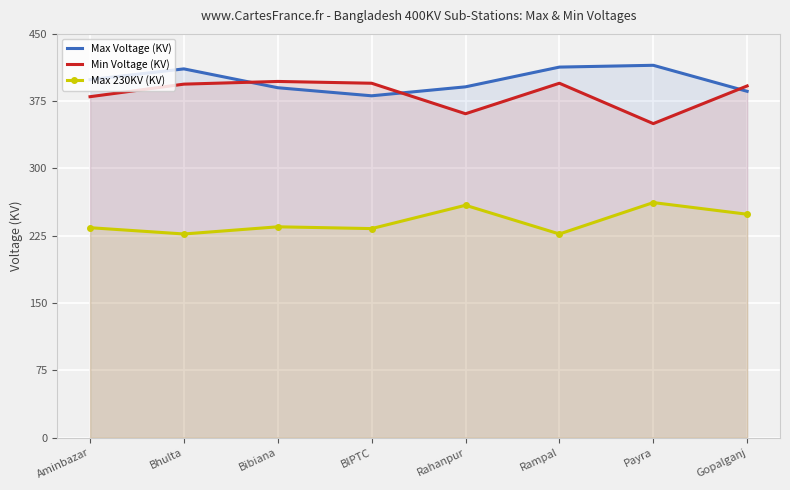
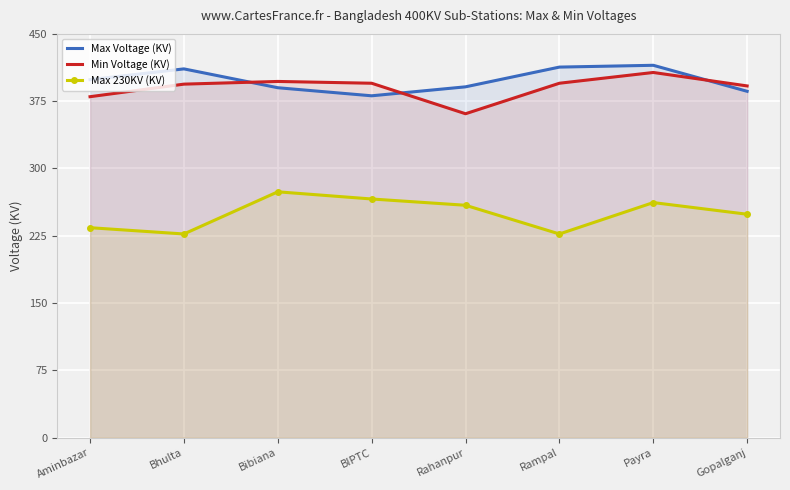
Max 230KV (KV), Bibiana: 240 -> 270
Max 230KV (KV), BIPTC: 230 -> 270
Min Voltage (KV), Payra: 350 -> 410
